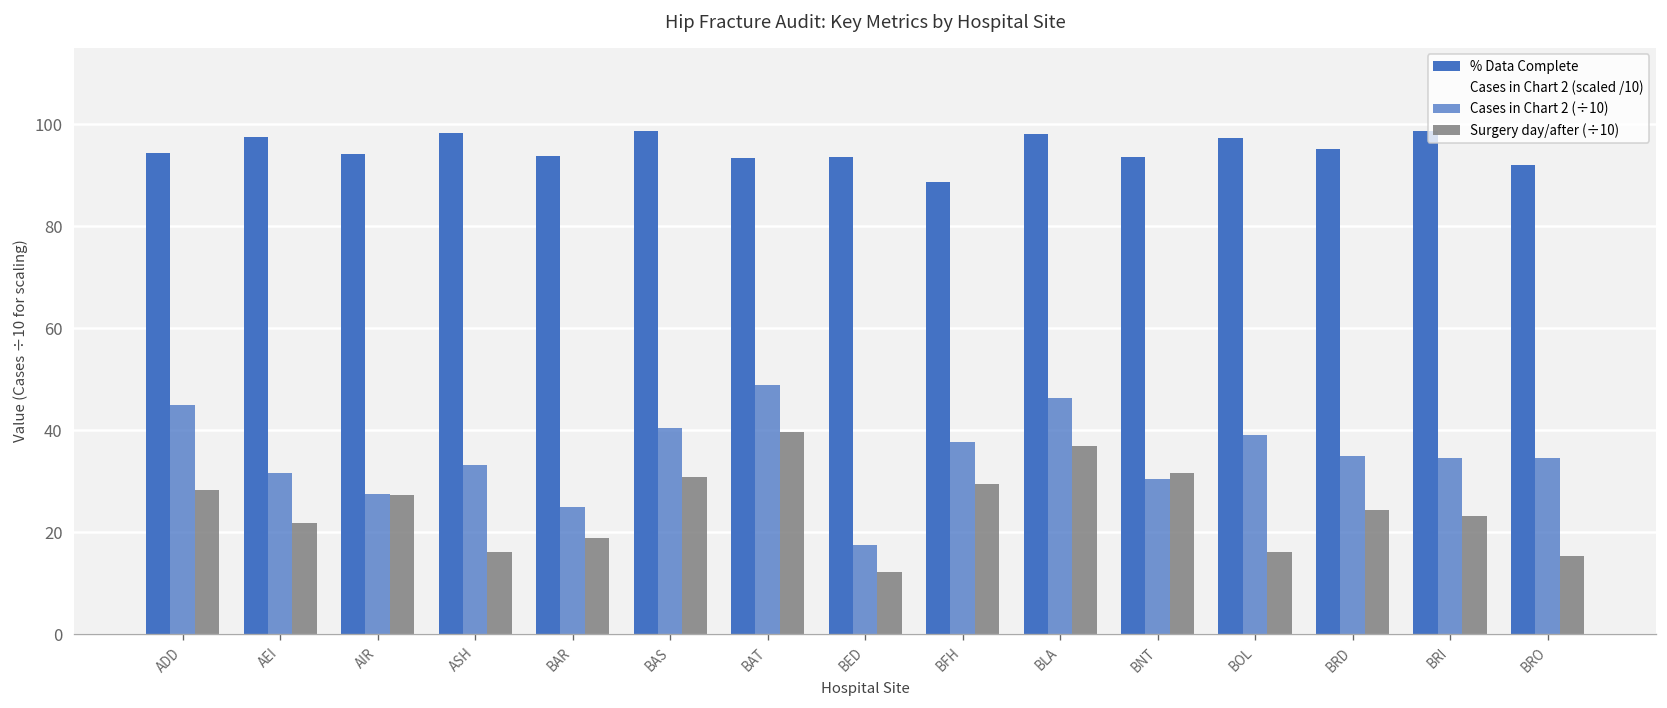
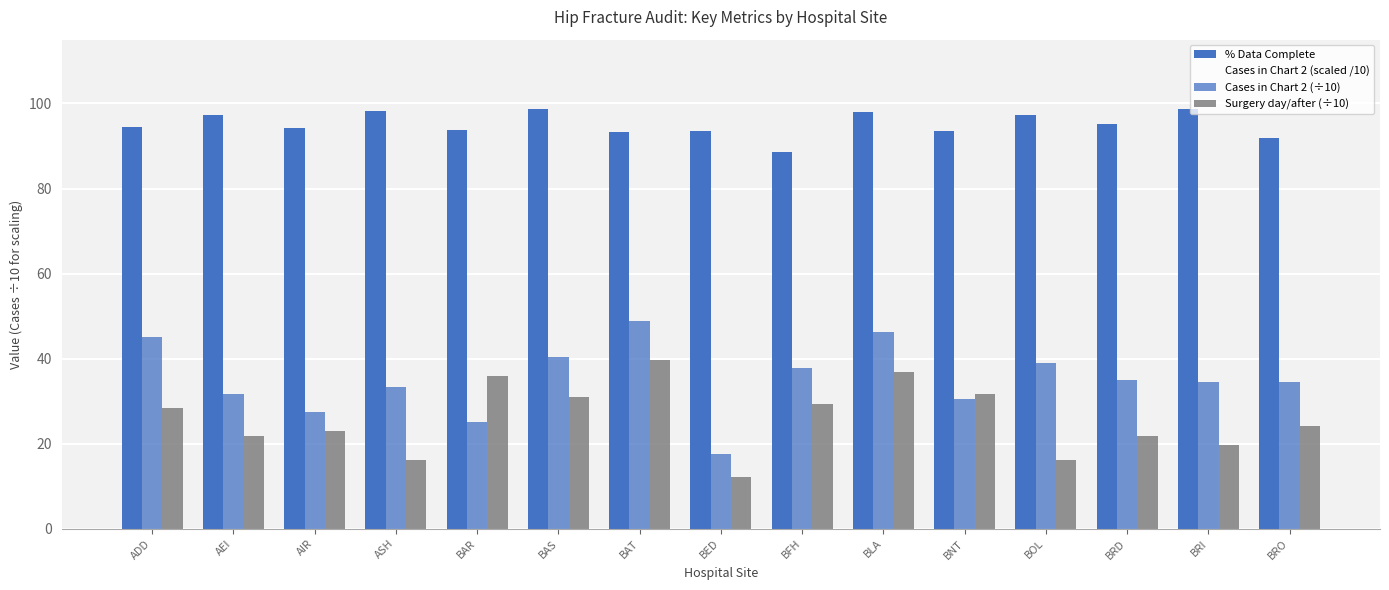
Surgery day/after (÷10), AIR: 27 -> 23
Surgery day/after (÷10), BAR: 19 -> 36
Surgery day/after (÷10), BRD: 24 -> 22
Surgery day/after (÷10), BRI: 23 -> 20
Surgery day/after (÷10), BRO: 15 -> 24
